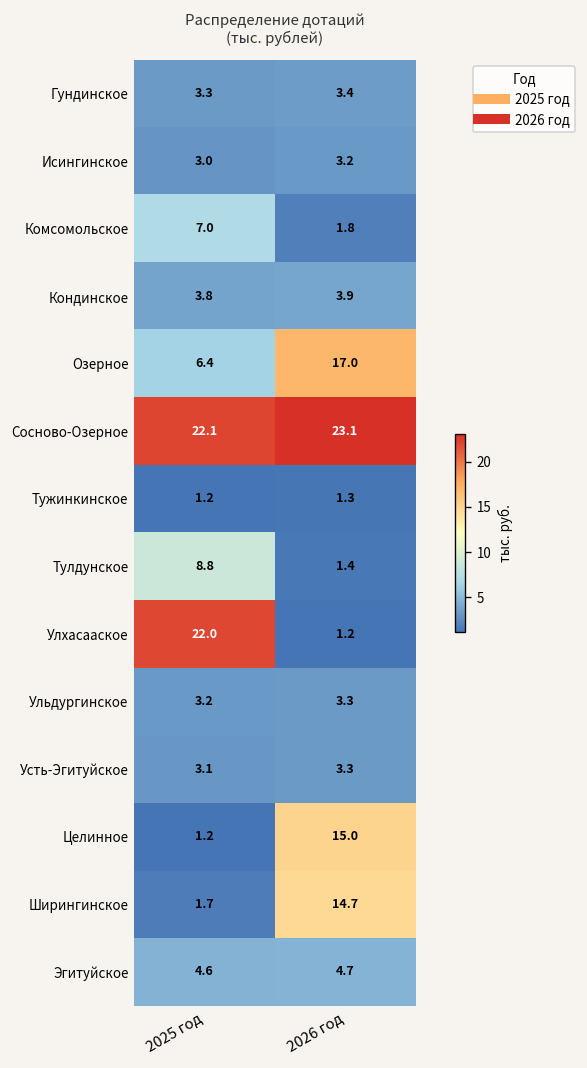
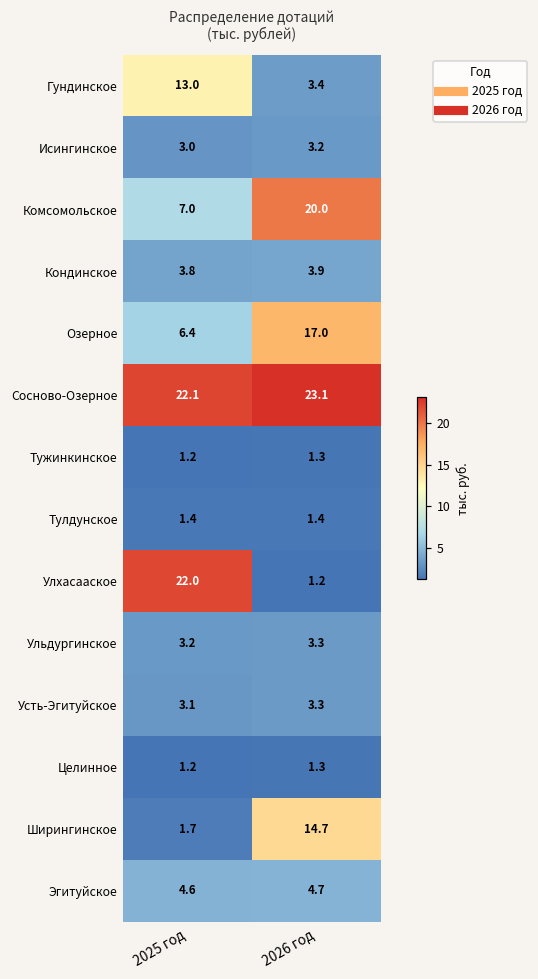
Гундинское, 2025 год: 3.3 -> 13.0
Комсомольское, 2026 год: 1.8 -> 20.0
Тулдунское, 2025 год: 8.8 -> 1.4
Целинное, 2026 год: 15.0 -> 1.3
